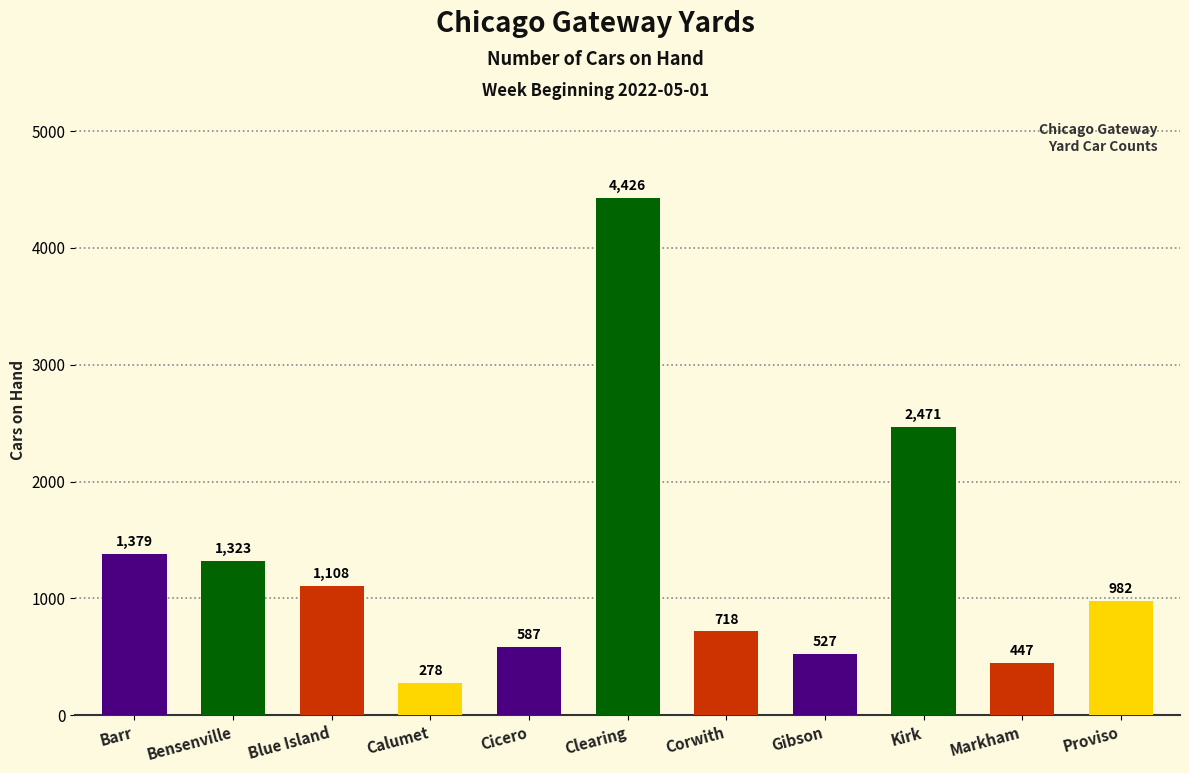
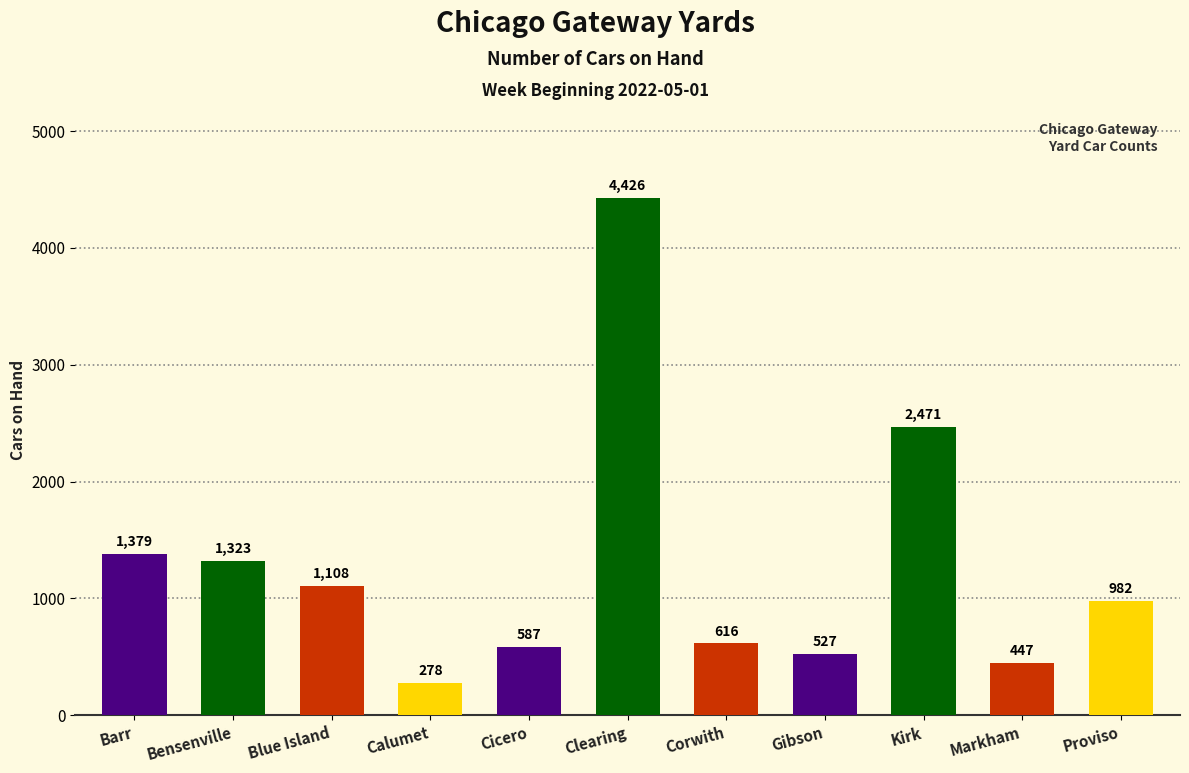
Corwith: 718 -> 616
